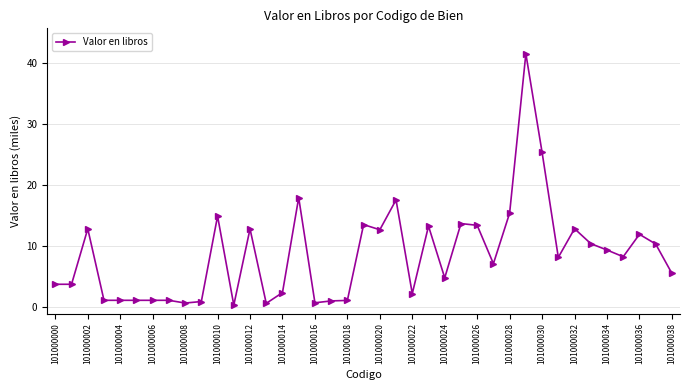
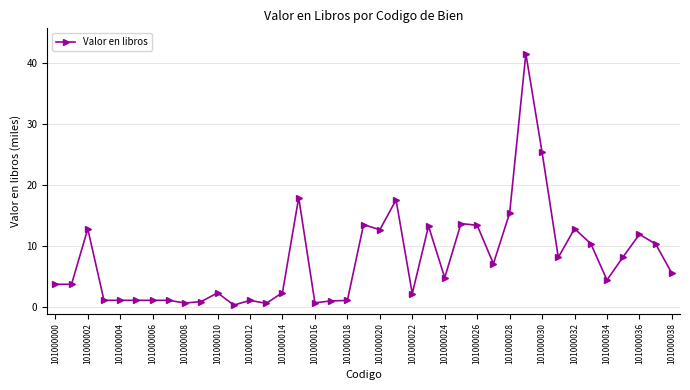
101000010: 15 -> 2
101000012: 13 -> 1
101000034: 9 -> 4
